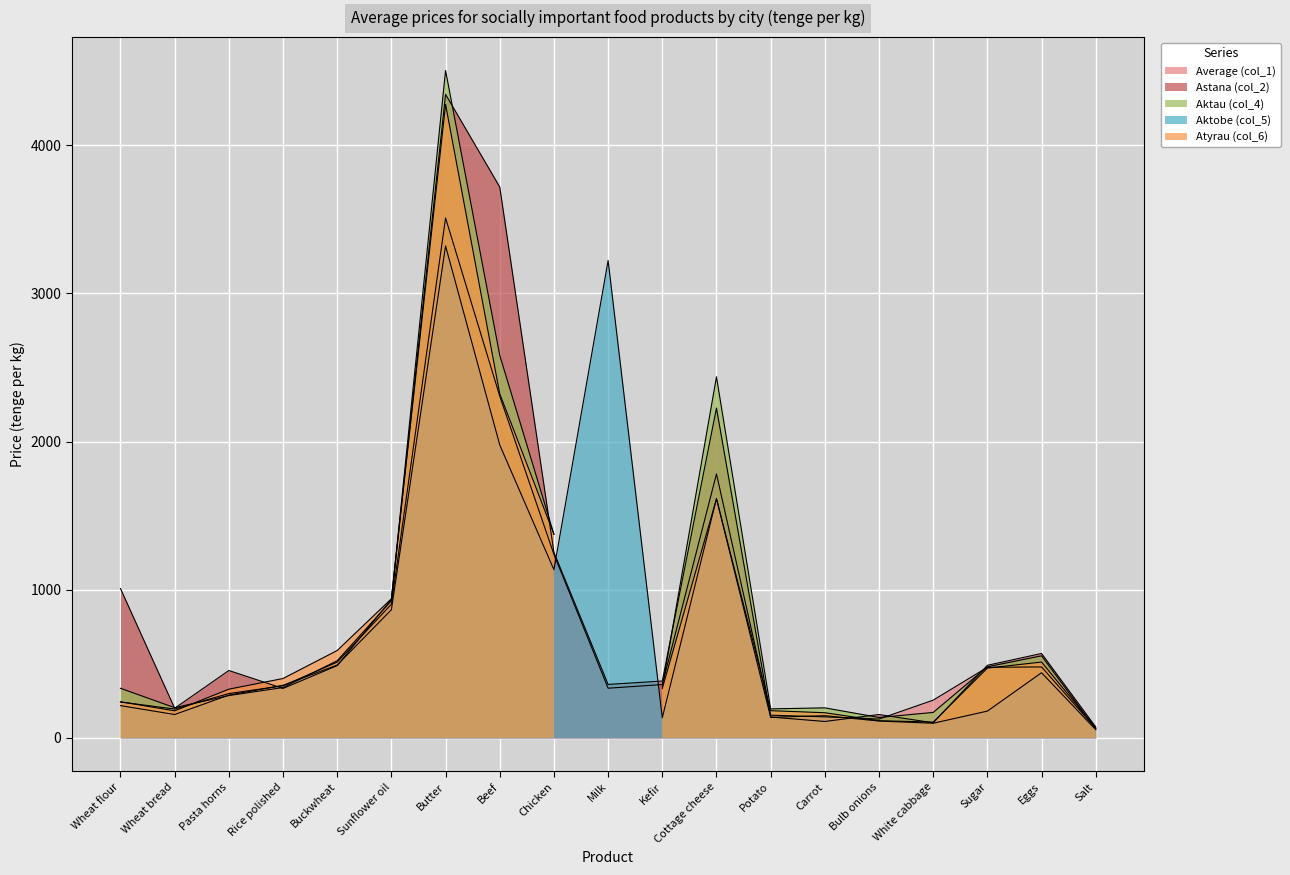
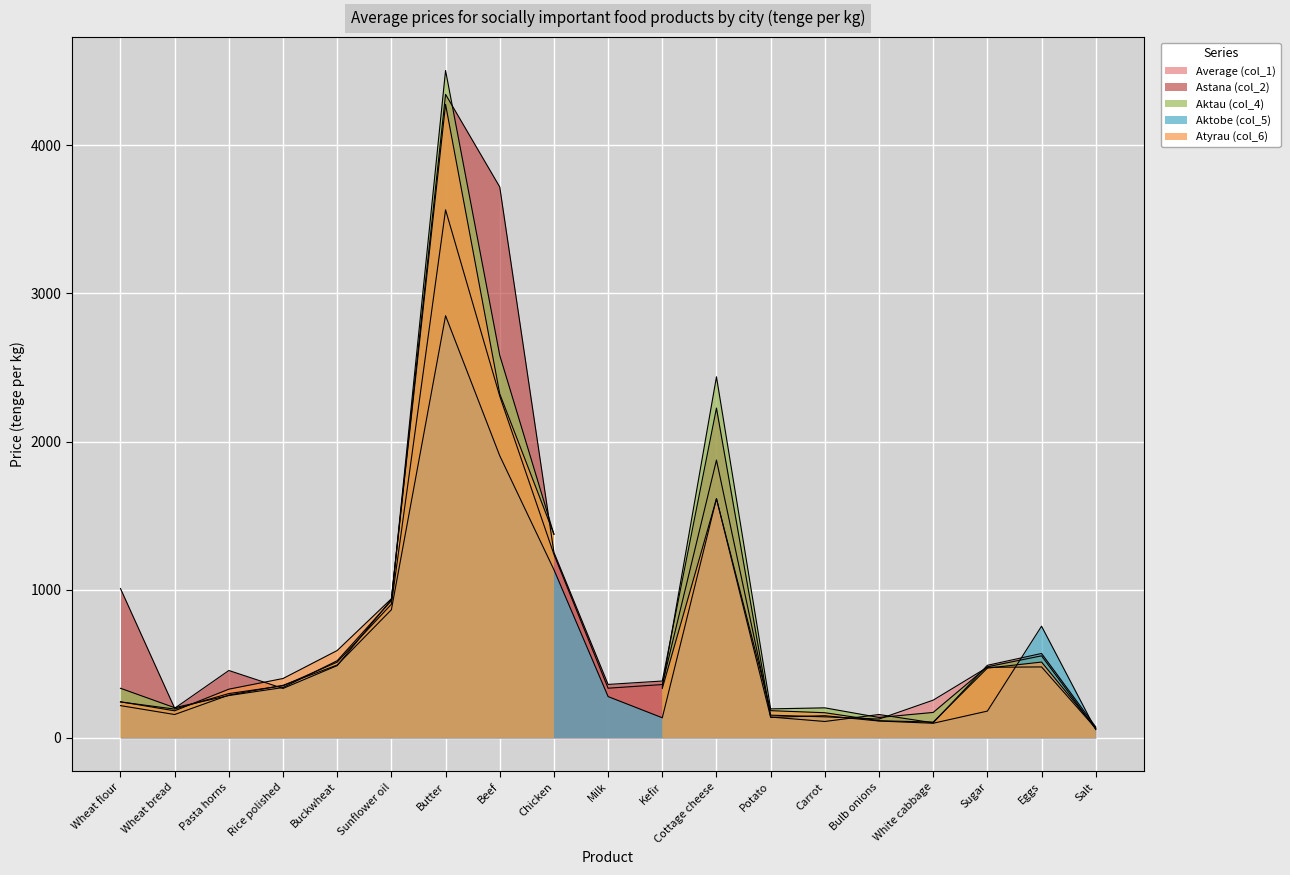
Average (col_1), Butter: 3510 -> 3560
Aktobe (col_5), Butter: 3320 -> 2850
Aktobe (col_5), Beef: 1980 -> 1900
Aktobe (col_5), Milk: 3220 -> 280
Average (col_1), Cottage cheese: 1780 -> 1880
Aktobe (col_5), Eggs: 440 -> 750
